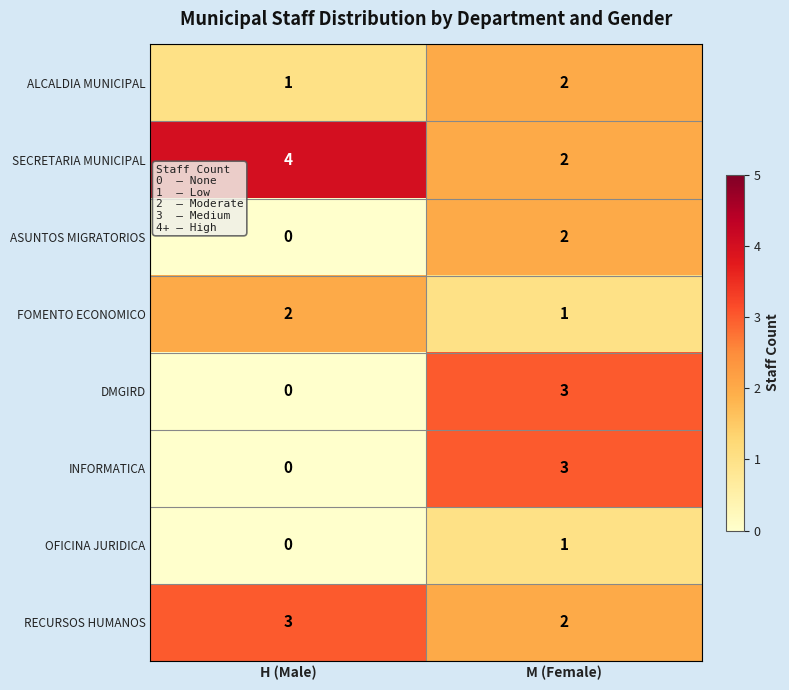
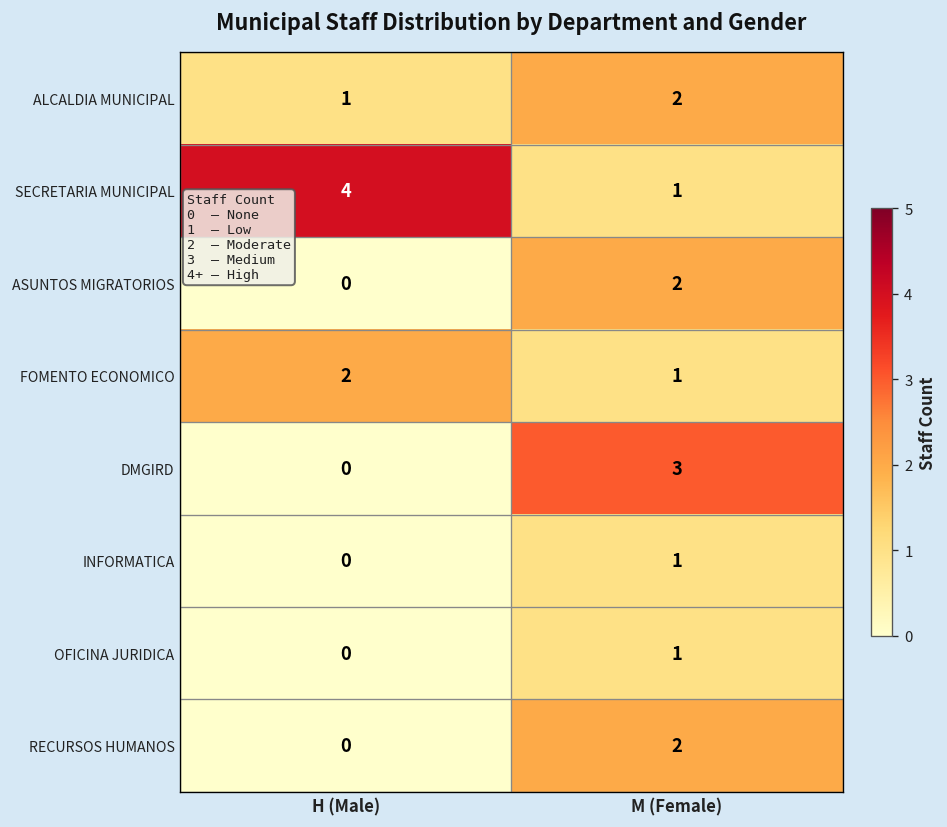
SECRETARIA MUNICIPAL, M (Female): 2 -> 1
INFORMATICA, M (Female): 3 -> 1
RECURSOS HUMANOS, H (Male): 3 -> 0
